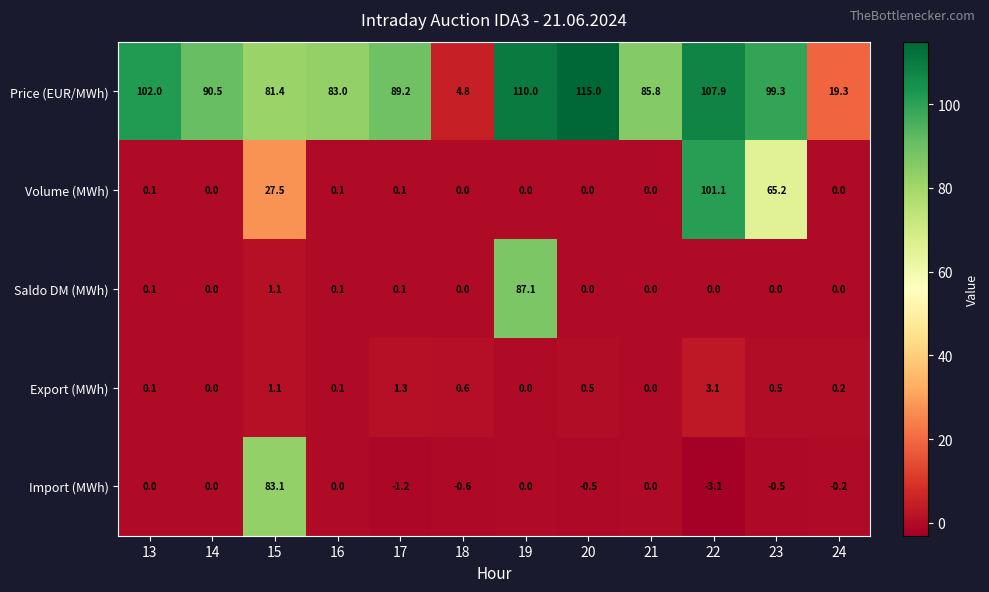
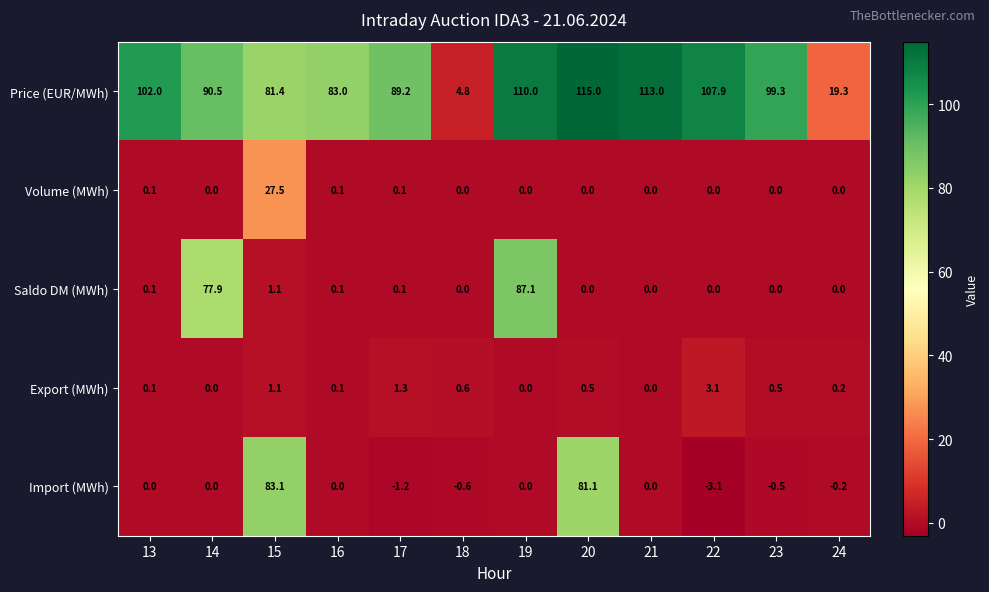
Price (EUR/MWh), 21: 85.8 -> 113.0
Volume (MWh), 22: 101.1 -> 0.0
Volume (MWh), 23: 65.2 -> 0.0
Saldo DM (MWh), 14: 0.0 -> 77.9
Import (MWh), 20: -0.5 -> 81.1
